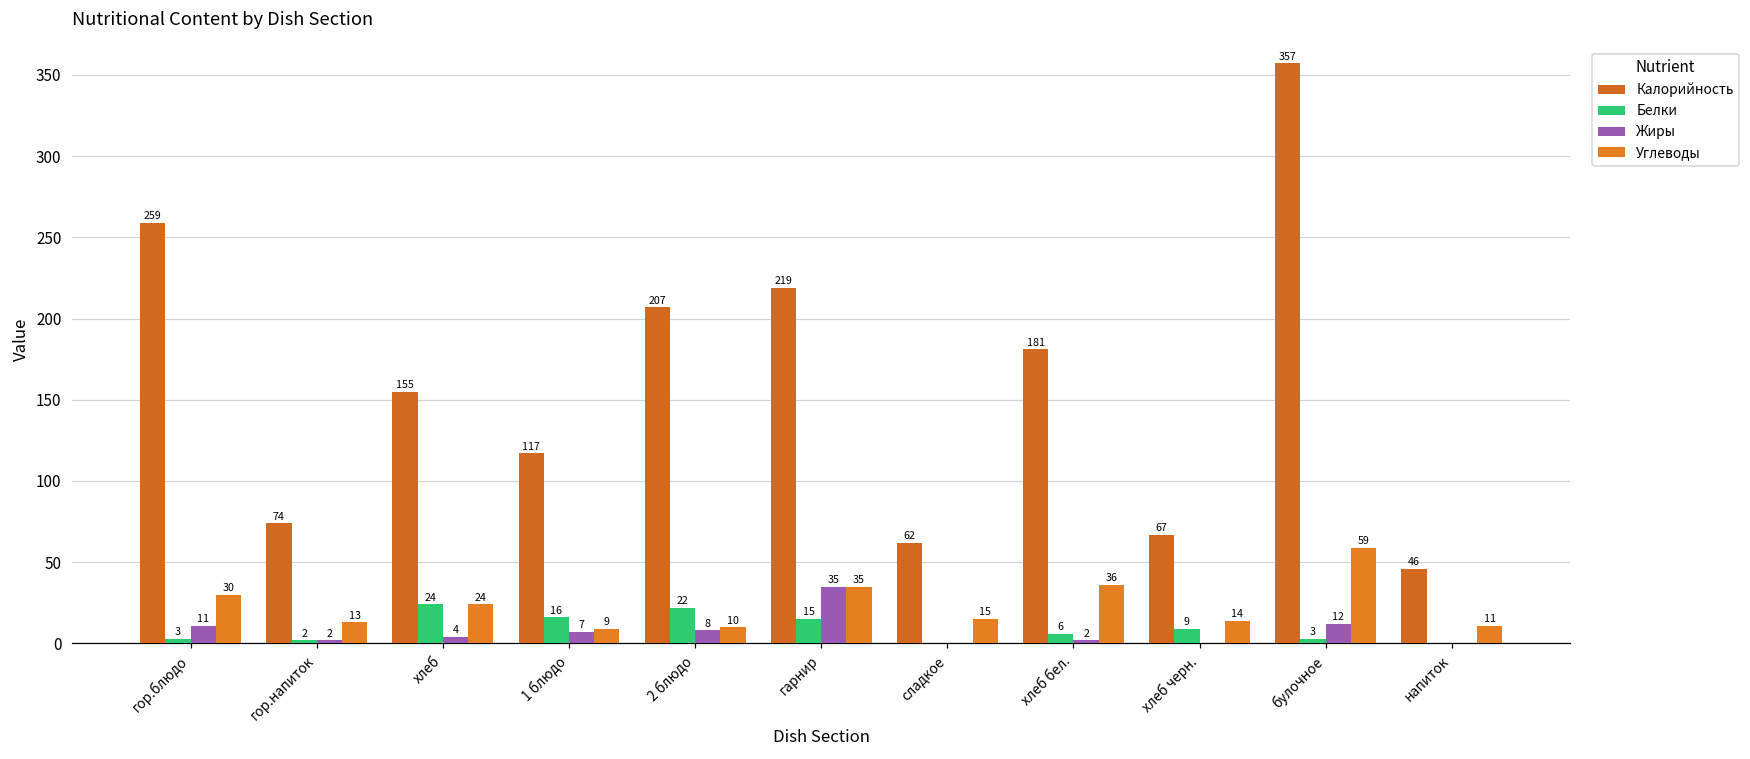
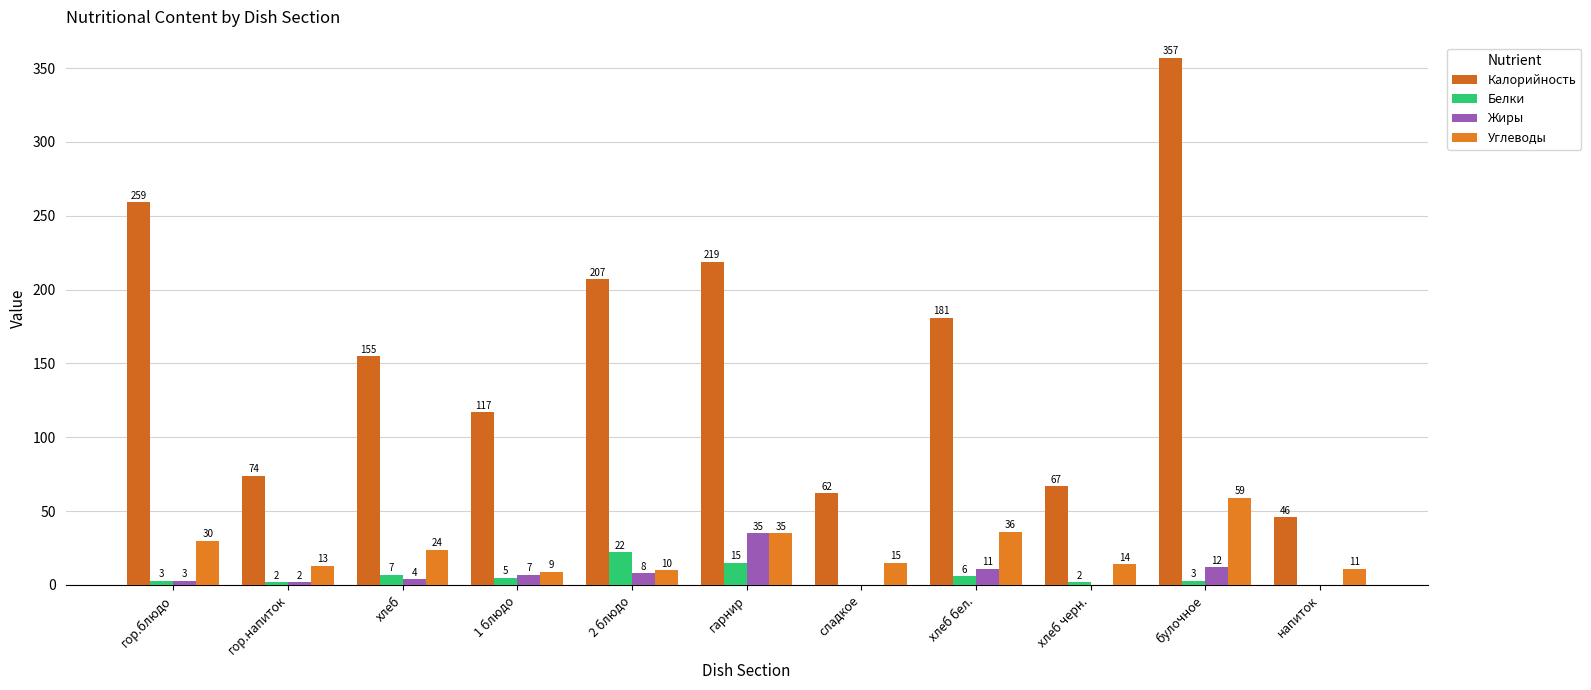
Жиры, гор.блюдо: 11 -> 3
Белки, хлеб: 24 -> 7
Белки, 1 блюдо: 16 -> 5
Жиры, хлеб бел.: 2 -> 11
Белки, хлеб черн.: 9 -> 2
